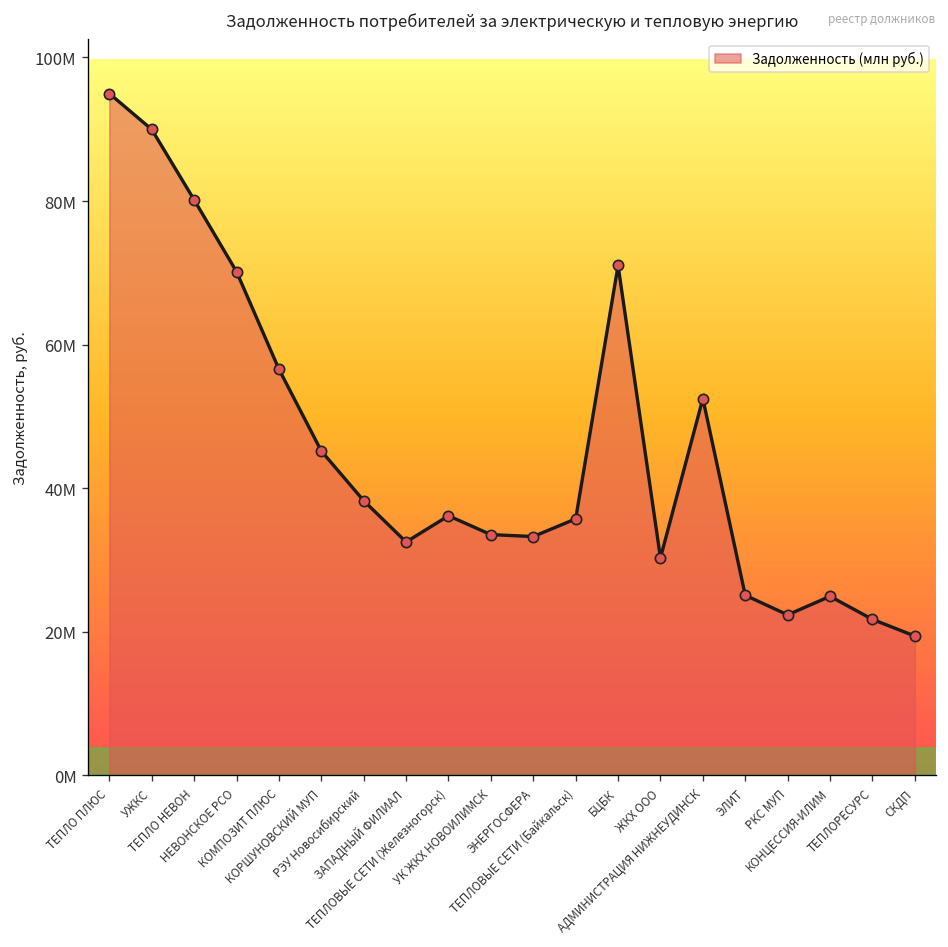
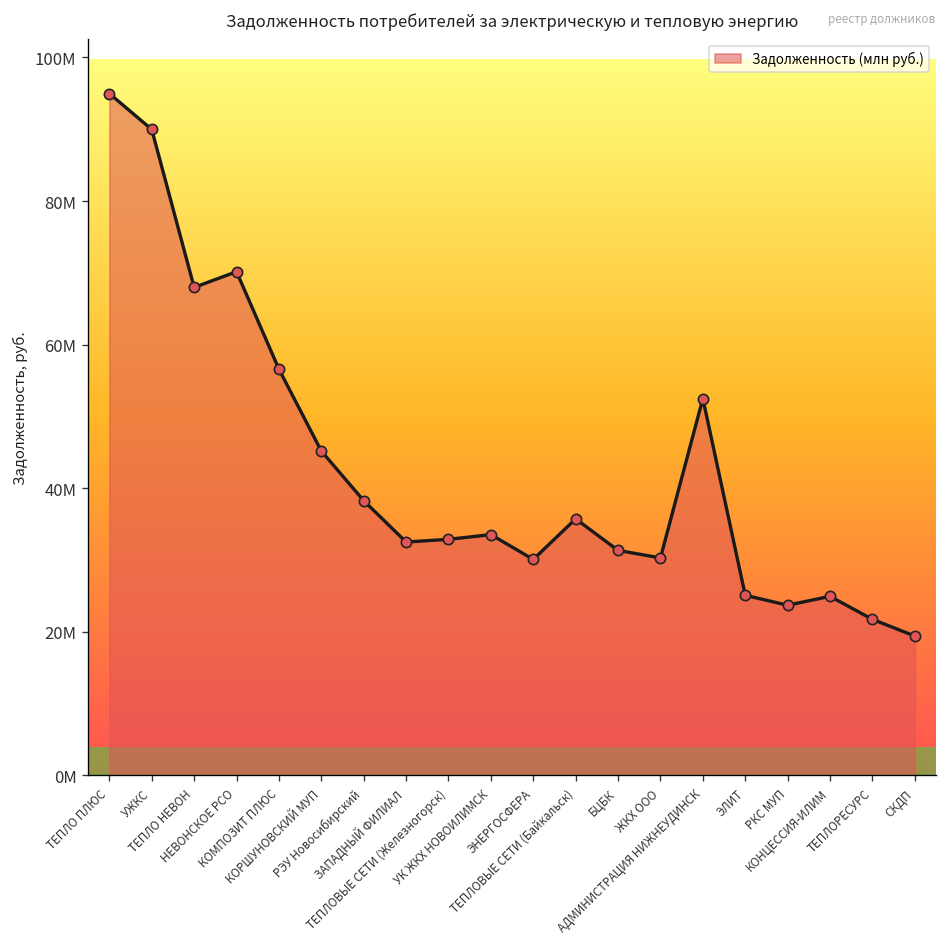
ТЕПЛО НЕВОН: 80000000 -> 68000000
ТЕПЛОВЫЕ СЕТИ (Железногорск): 36000000 -> 33000000
ЭНЕРГОСФЕРА: 33000000 -> 30000000
БЦБК: 71000000 -> 31000000
РКС МУП: 22000000 -> 24000000
